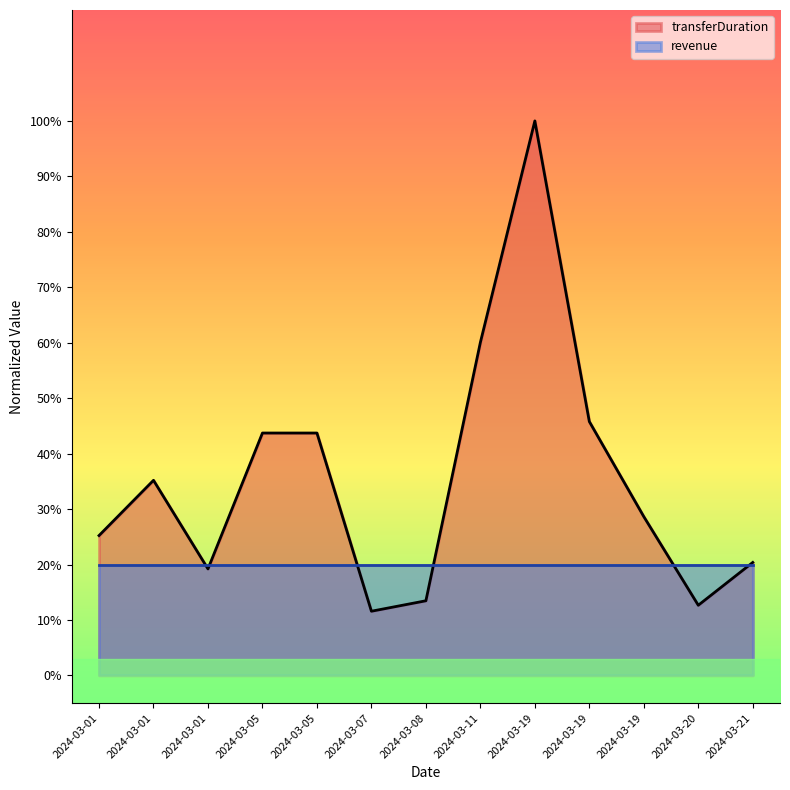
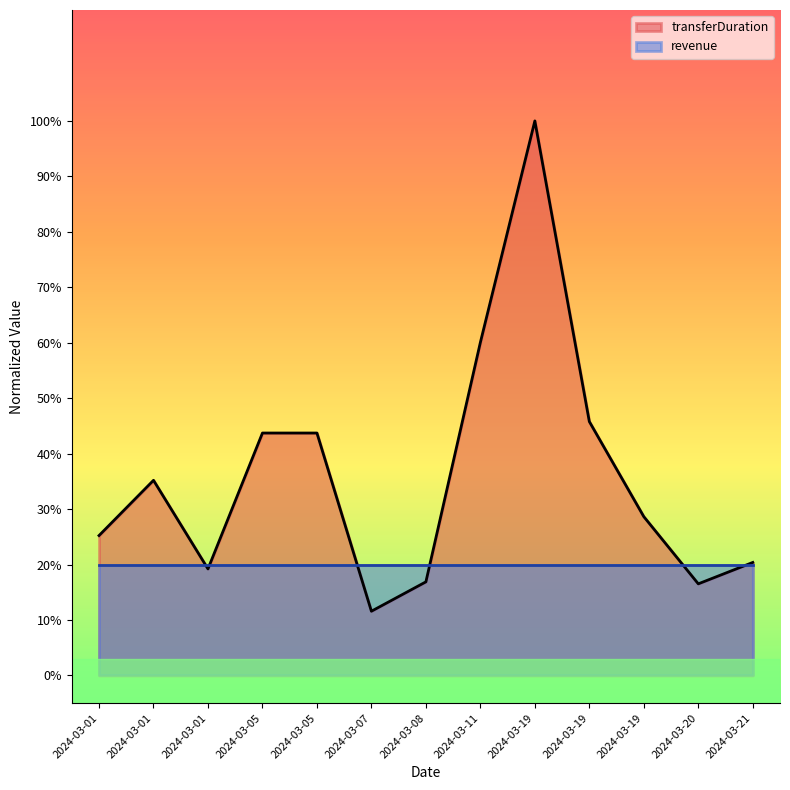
transferDuration, 2024-03-08: 13% -> 17%
transferDuration, 2024-03-20: 13% -> 17%
